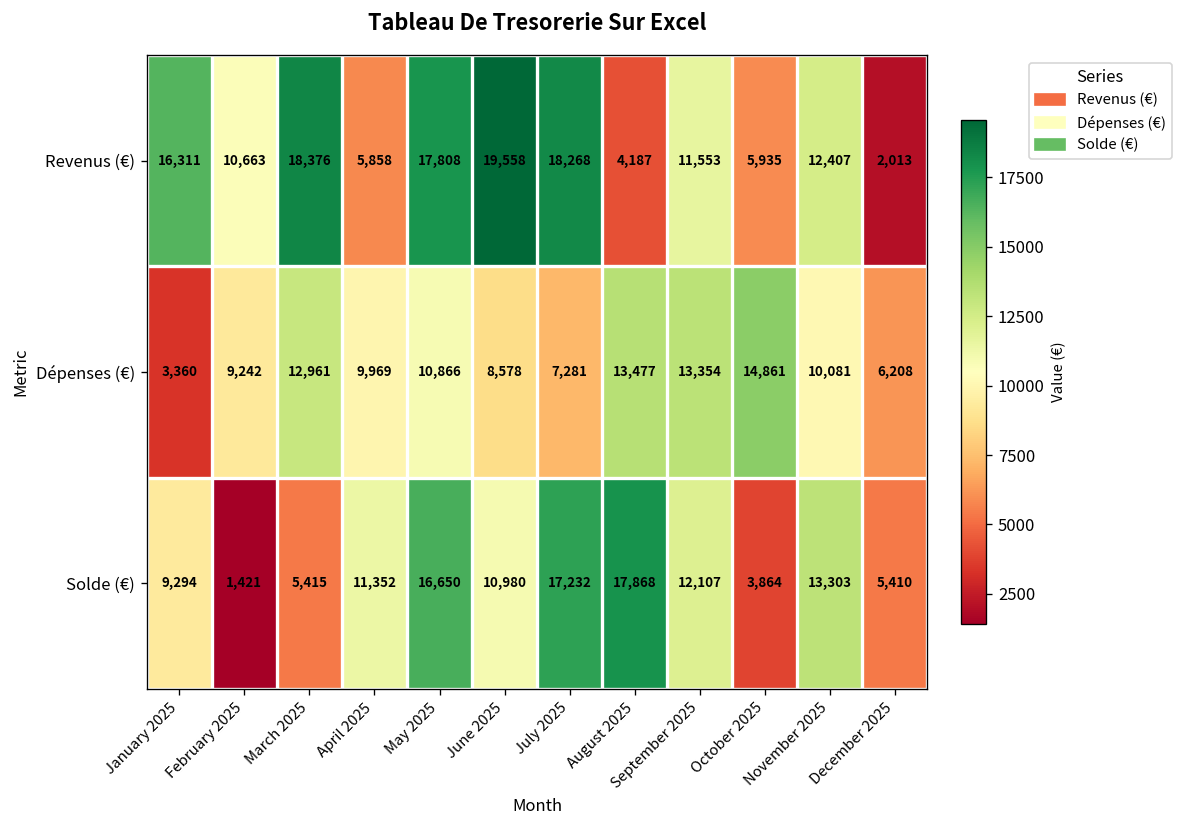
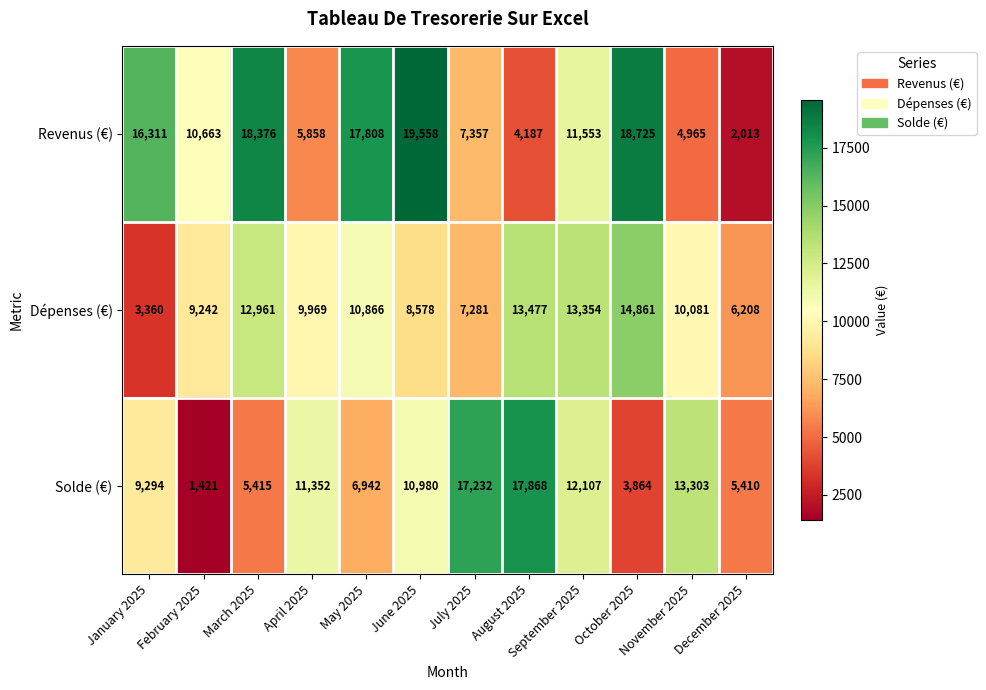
Revenus (€), July 2025: 18,268 -> 7,357
Revenus (€), October 2025: 5,935 -> 18,725
Revenus (€), November 2025: 12,407 -> 4,965
Solde (€), May 2025: 16,650 -> 6,942
